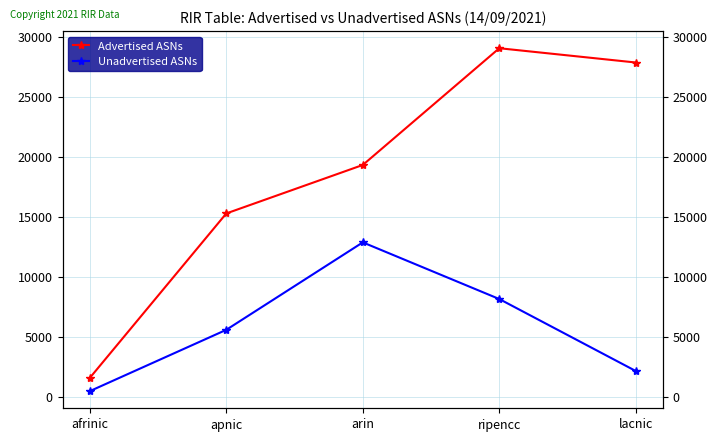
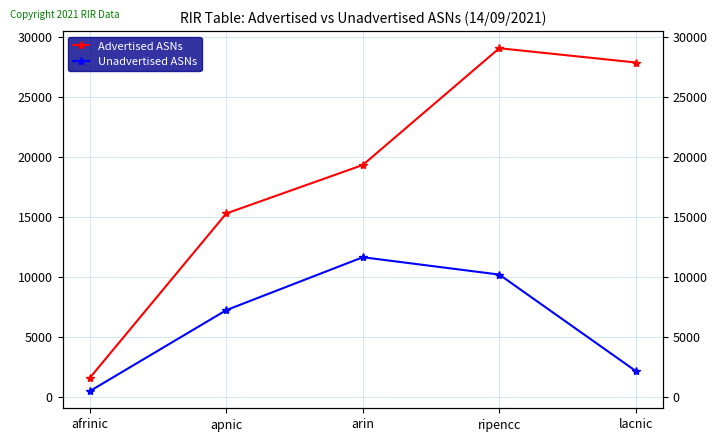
Unadvertised ASNs, apnic: 5600 -> 7200
Unadvertised ASNs, arin: 12900 -> 11600
Unadvertised ASNs, ripencc: 8100 -> 10200
